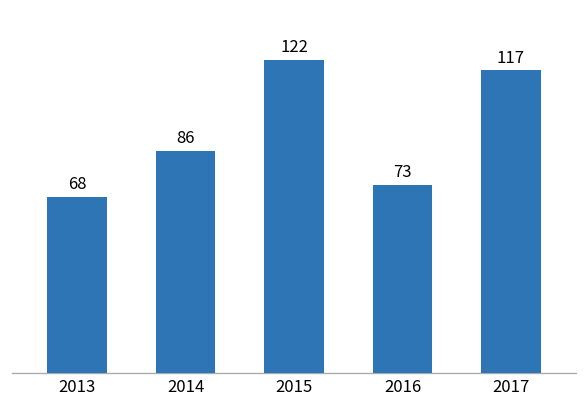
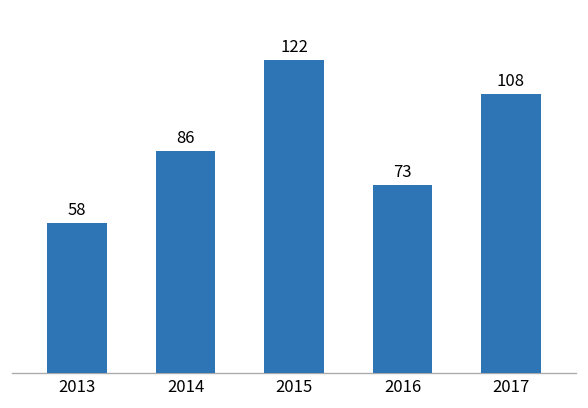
2013: 68 -> 58
2017: 117 -> 108
